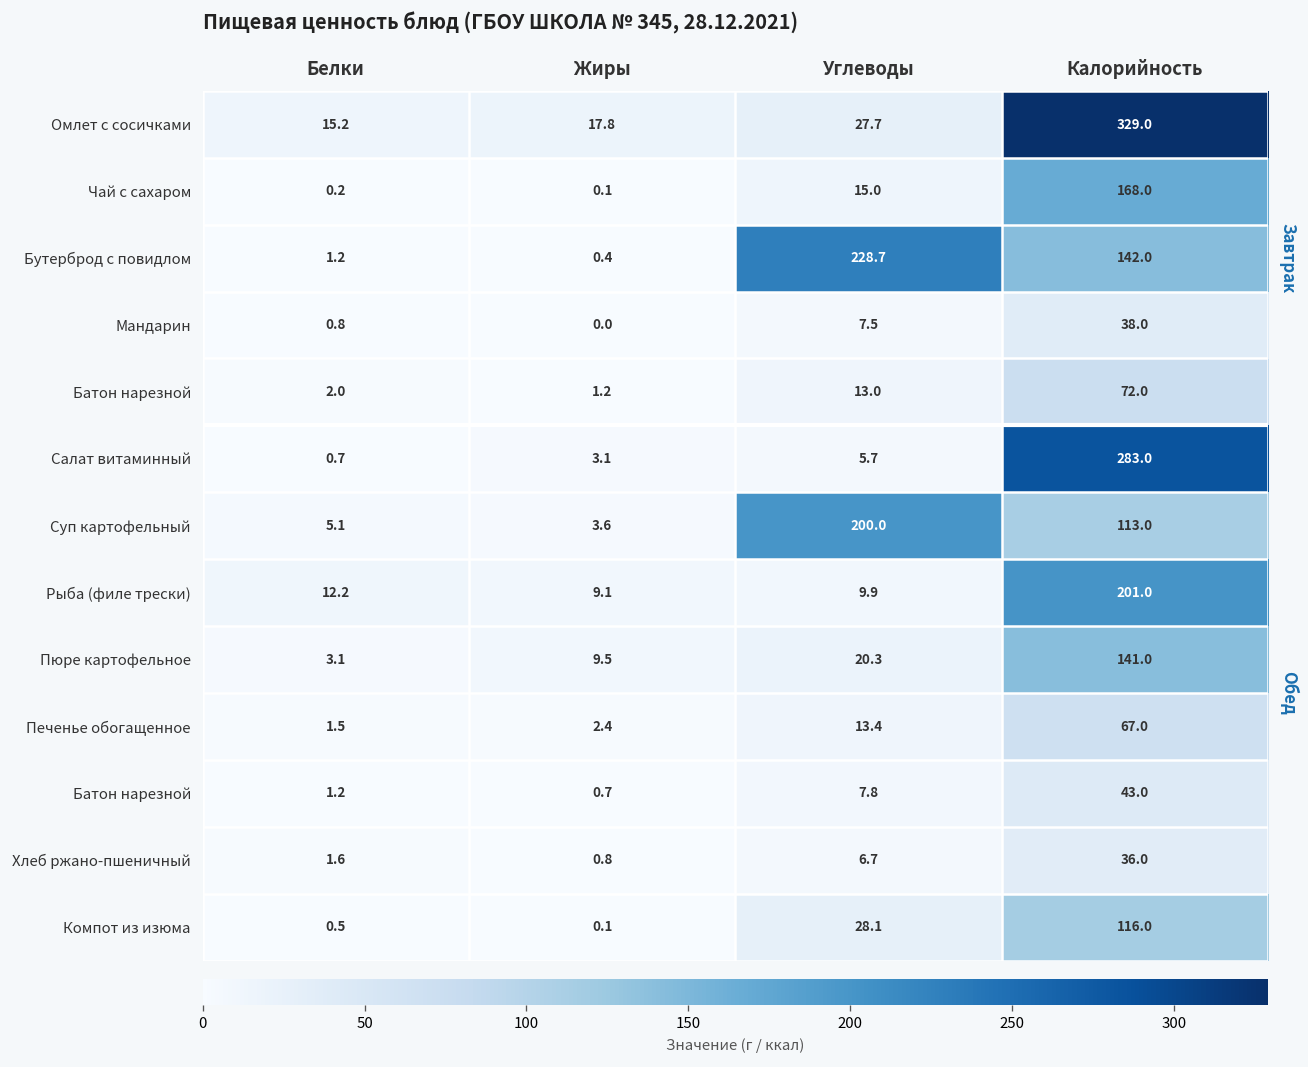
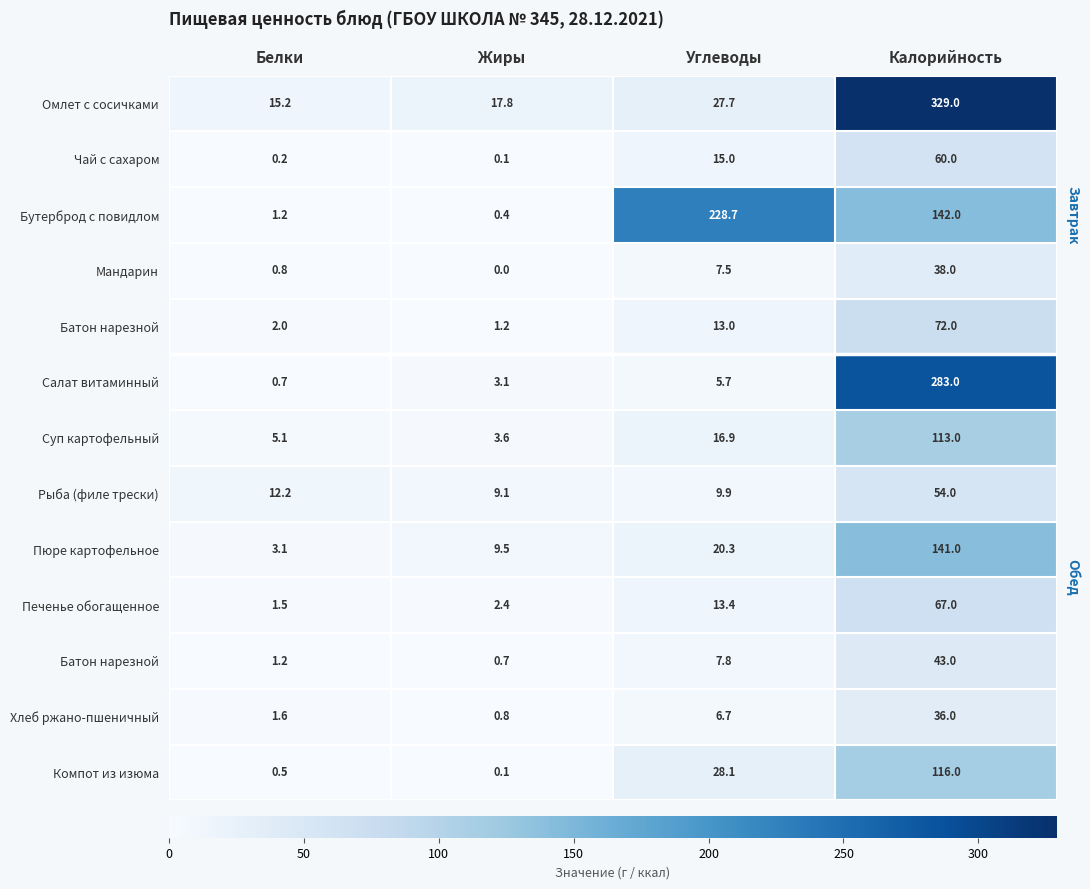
Чай с сахаром, Калорийность: 168.0 -> 60.0
Суп картофельный, Углеводы: 200.0 -> 16.9
Рыба (филе трески), Калорийность: 201.0 -> 54.0
